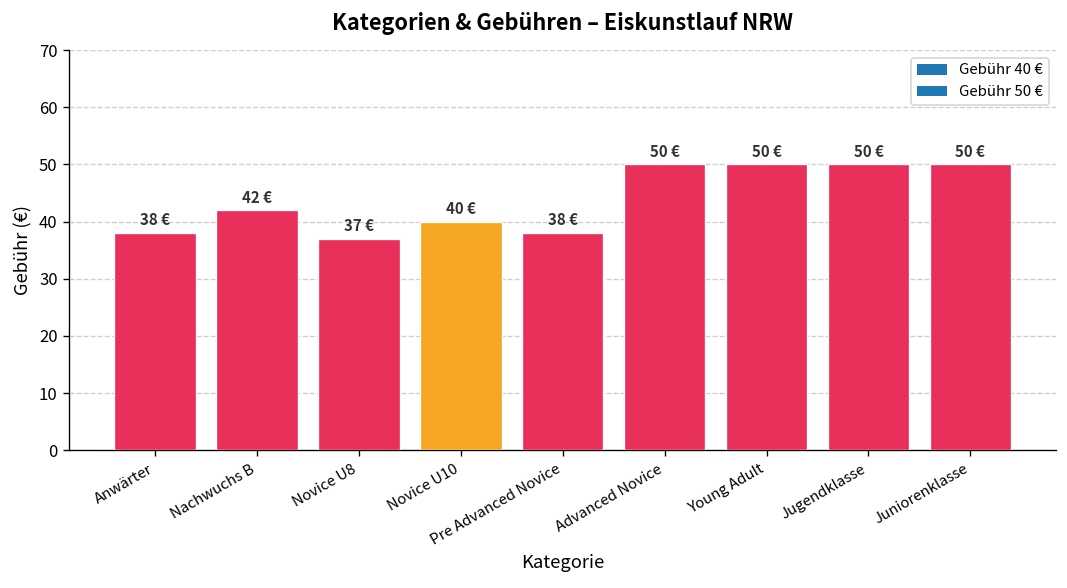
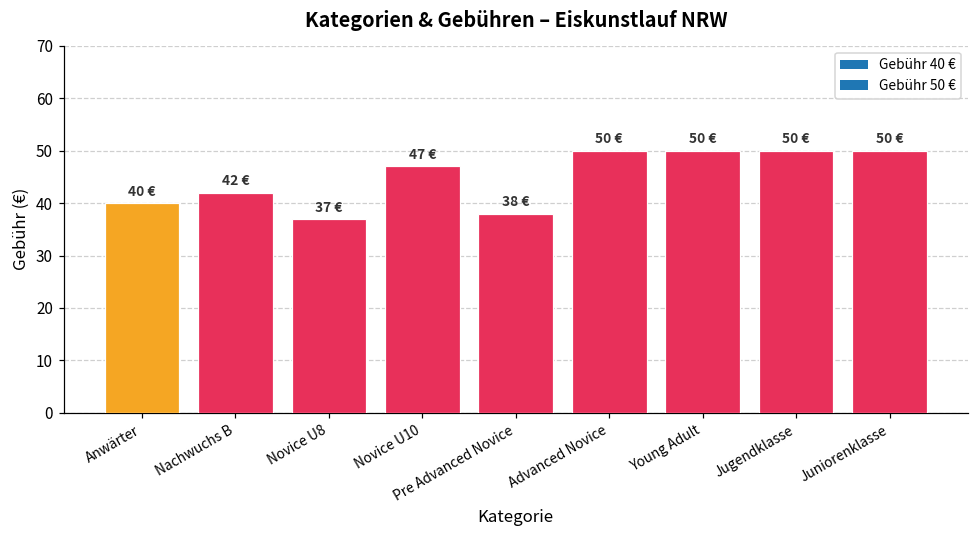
Anwärter: 38 -> 40
Novice U10: 40 -> 47
